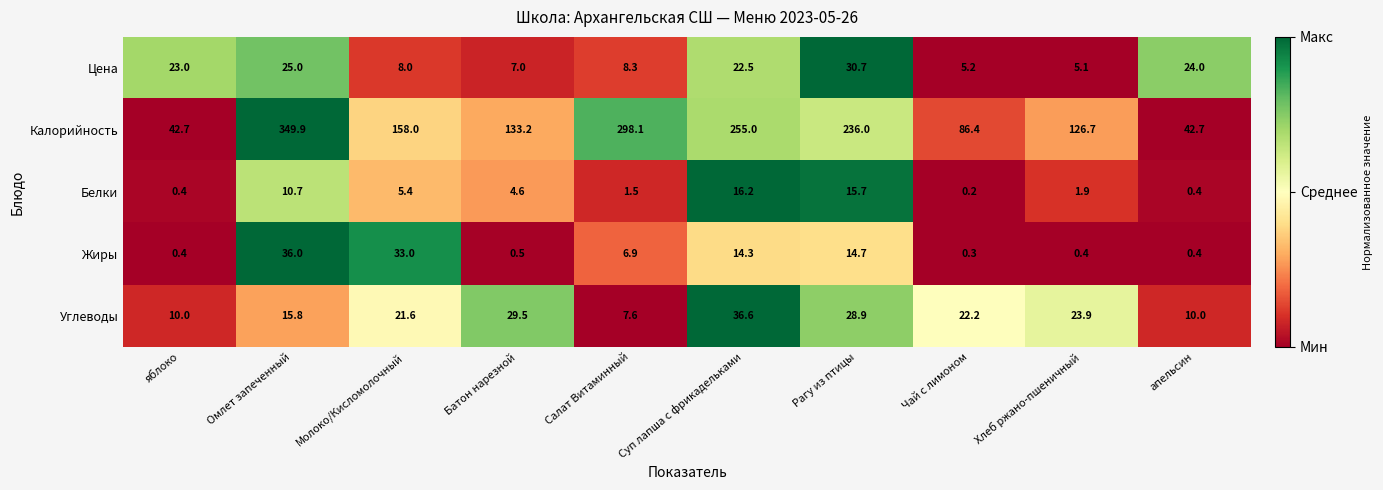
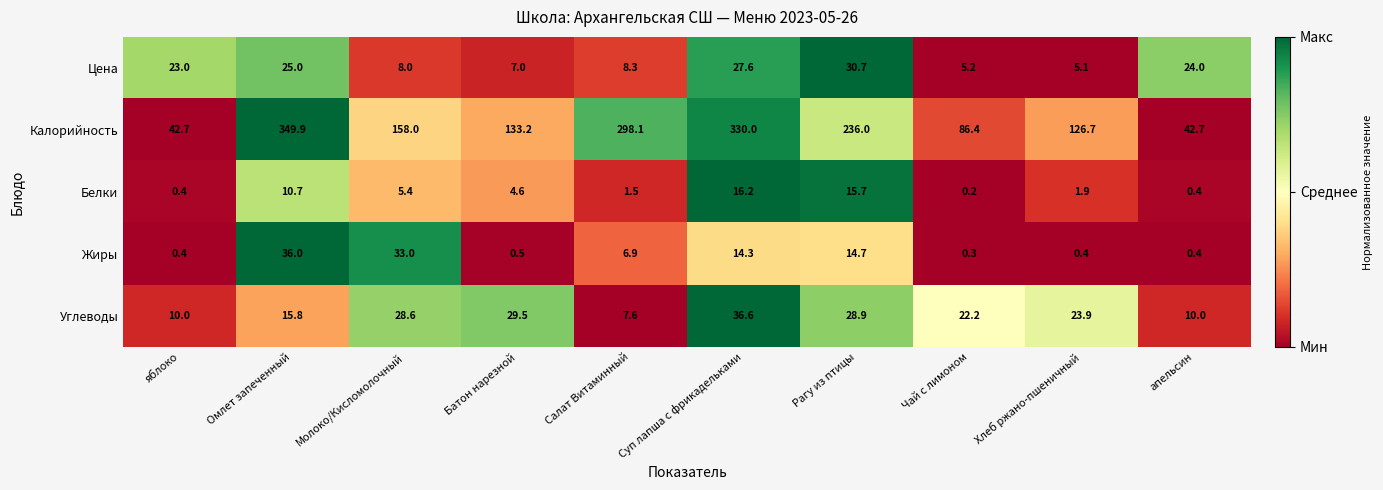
Цена, Суп лапша с фрикадельками: 22.5 -> 27.6
Калорийность, Суп лапша с фрикадельками: 255.0 -> 330.0
Углеводы, Молоко/Кисломолочный: 21.6 -> 28.6
